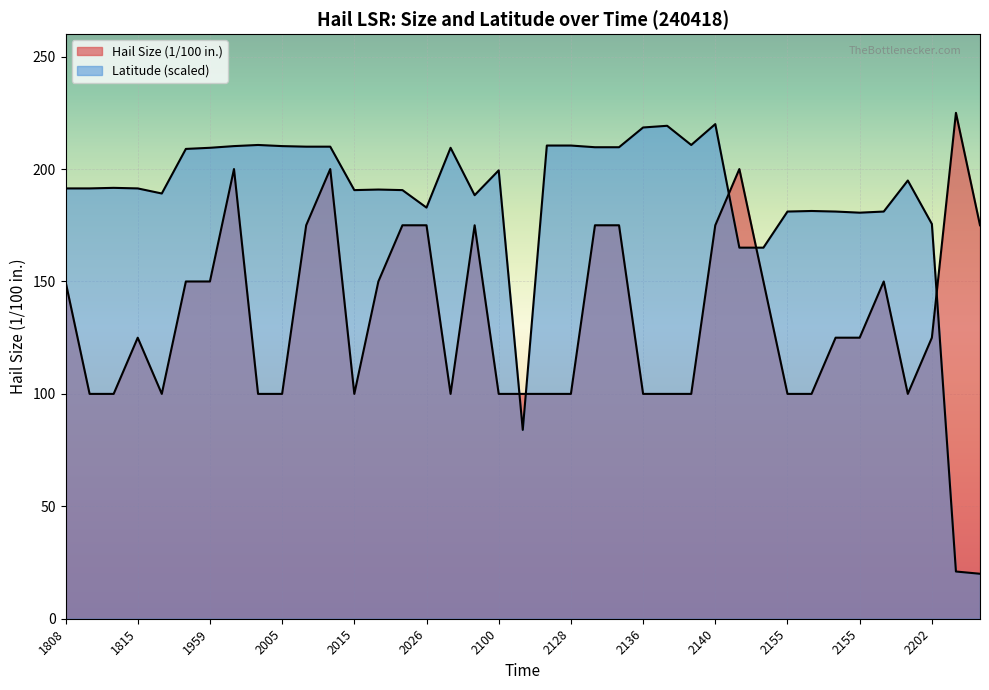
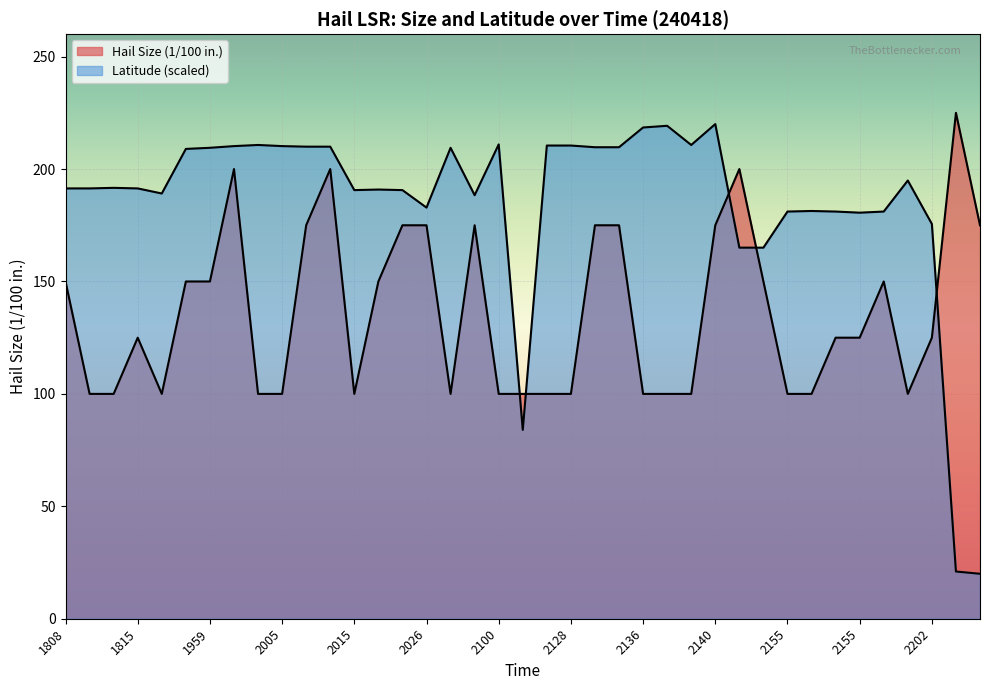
Latitude (scaled), 2100: 199 -> 211
